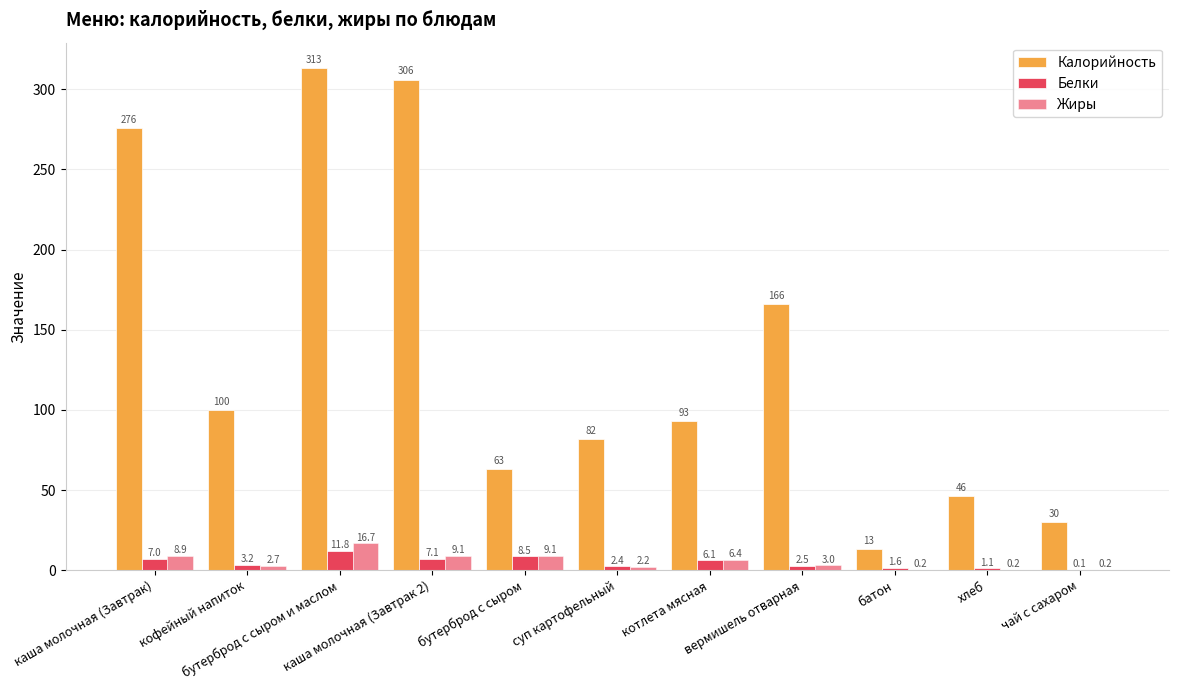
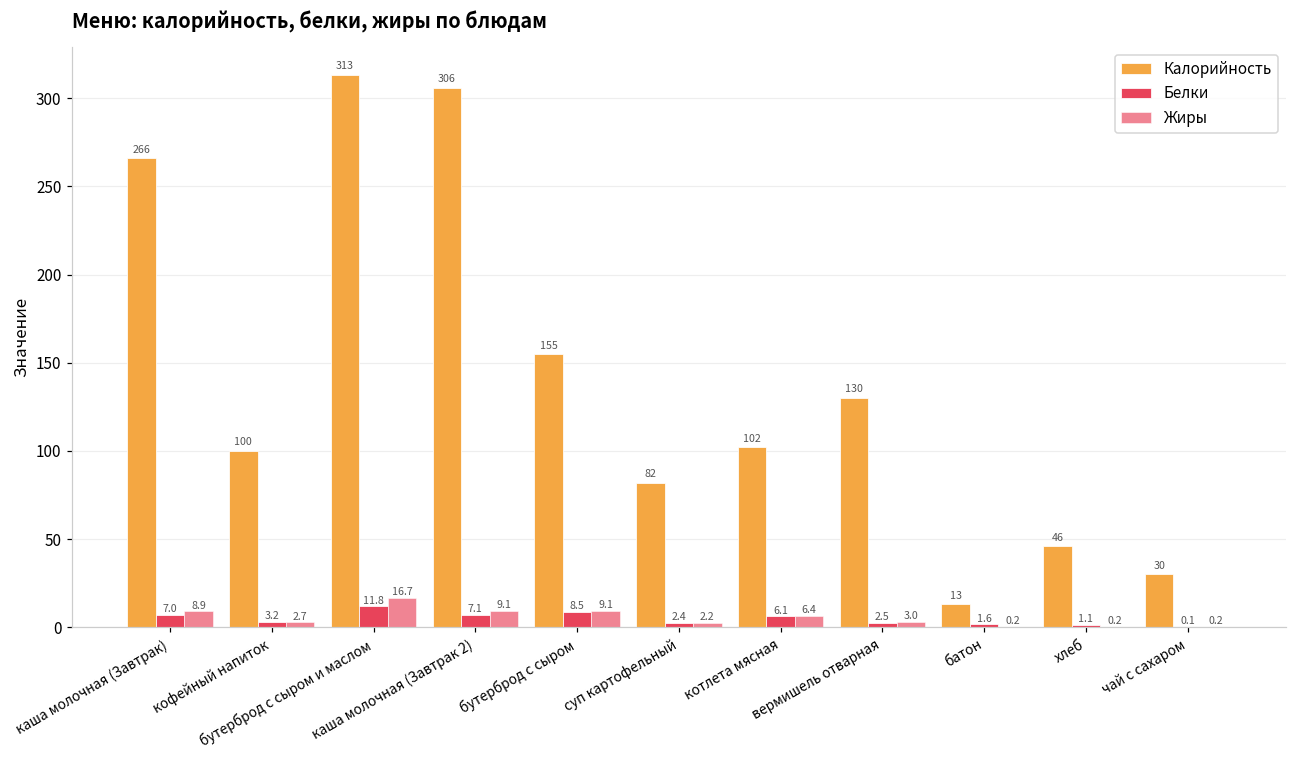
Калорийность, каша молочная (Завтрак): 276 -> 266
Калорийность, бутерброд с сыром: 63 -> 155
Калорийность, котлета мясная: 93 -> 102
Калорийность, вермишель отварная: 166 -> 130
